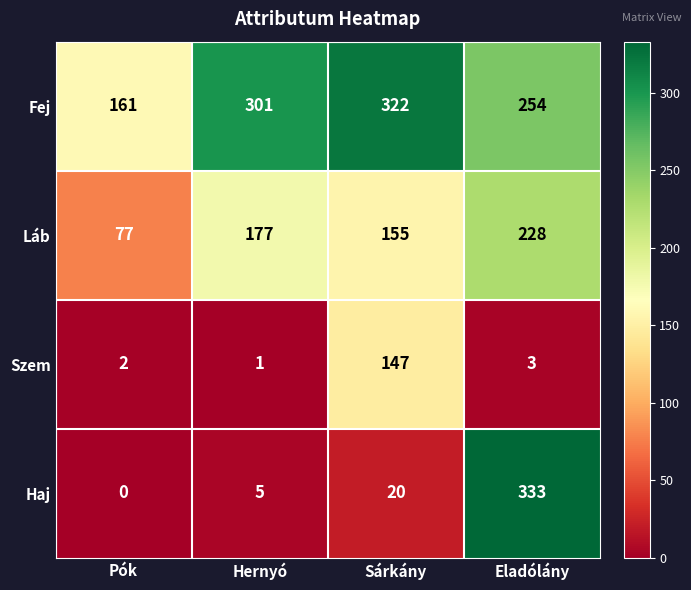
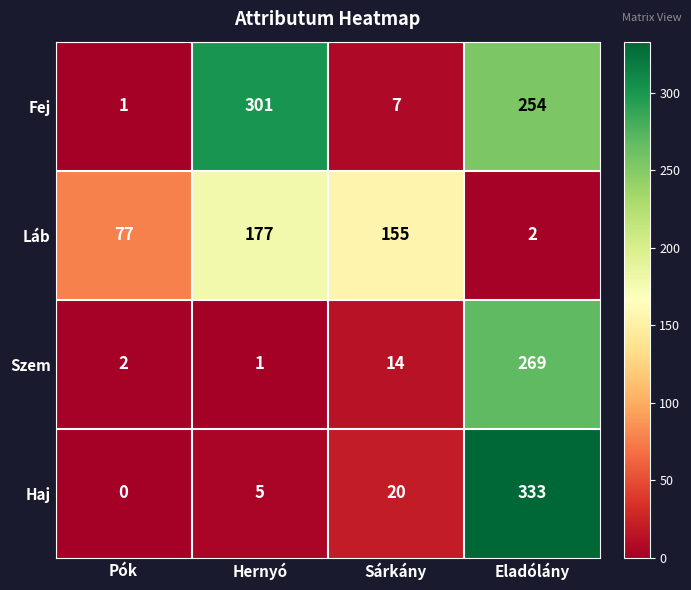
Fej, Pók: 161 -> 1
Fej, Sárkány: 322 -> 7
Láb, Eladólány: 228 -> 2
Szem, Sárkány: 147 -> 14
Szem, Eladólány: 3 -> 269
